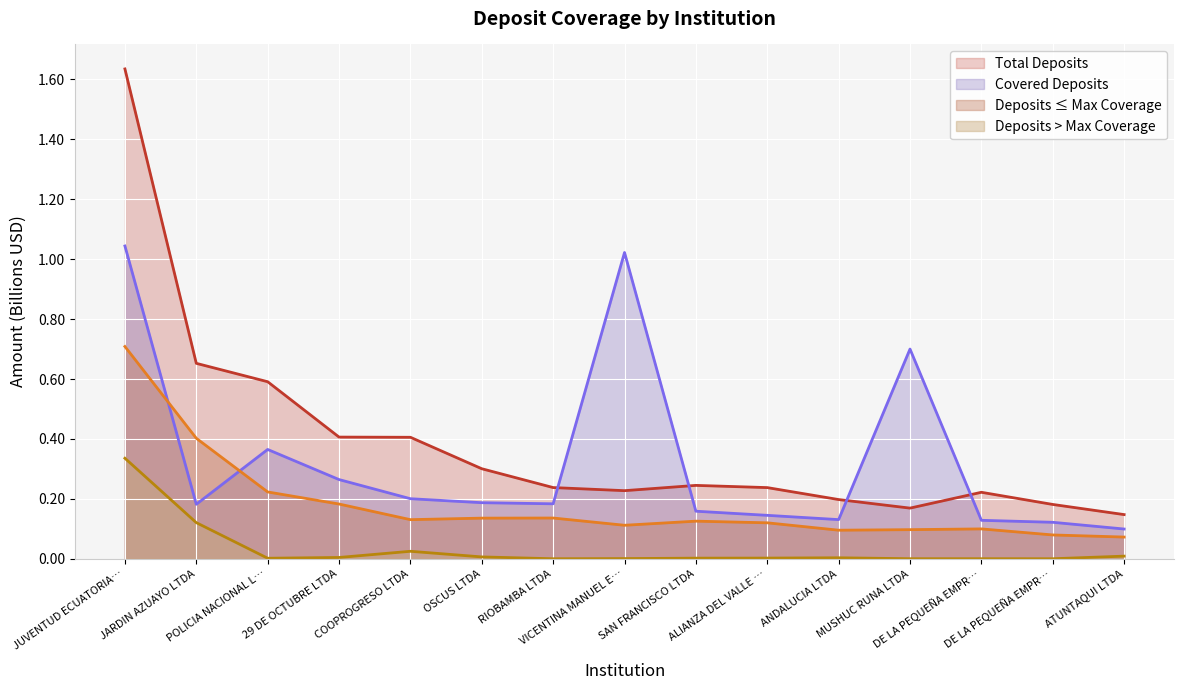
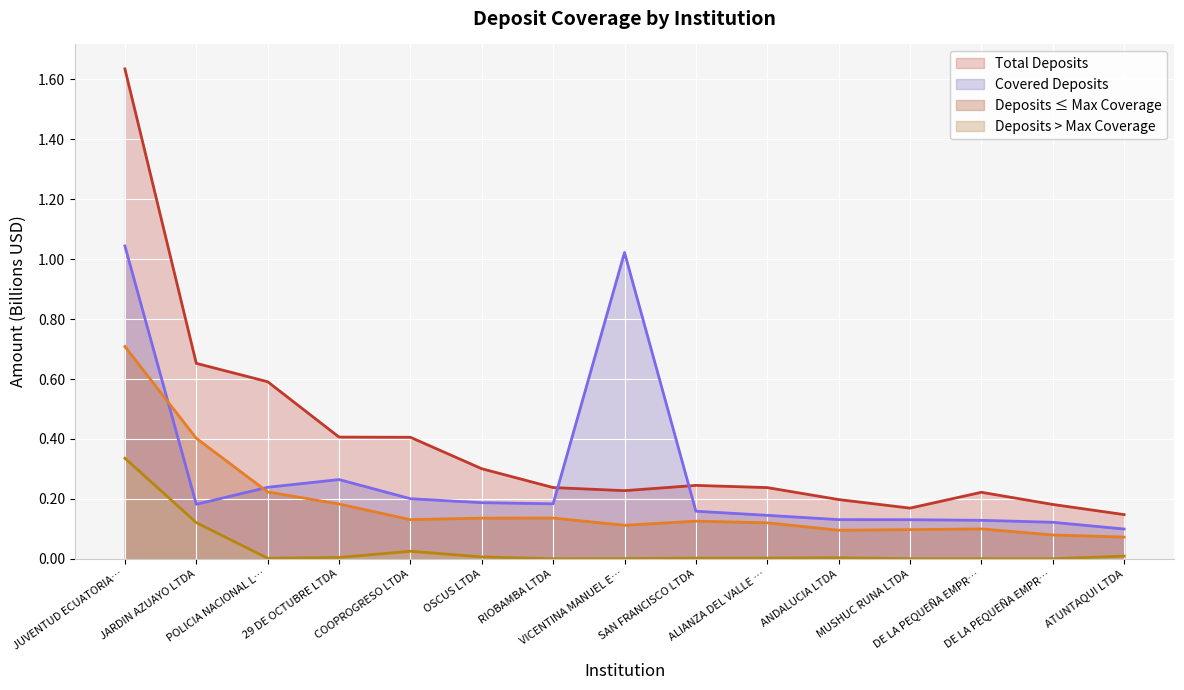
Covered Deposits, POLICIA NACIONAL L…: 0.36 -> 0.24
Covered Deposits, MUSHUC RUNA LTDA: 0.70 -> 0.13
